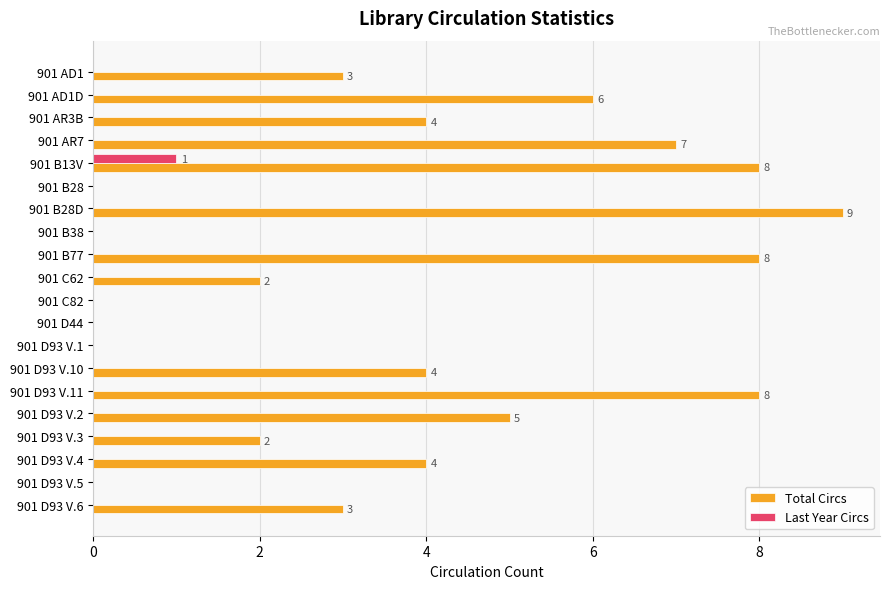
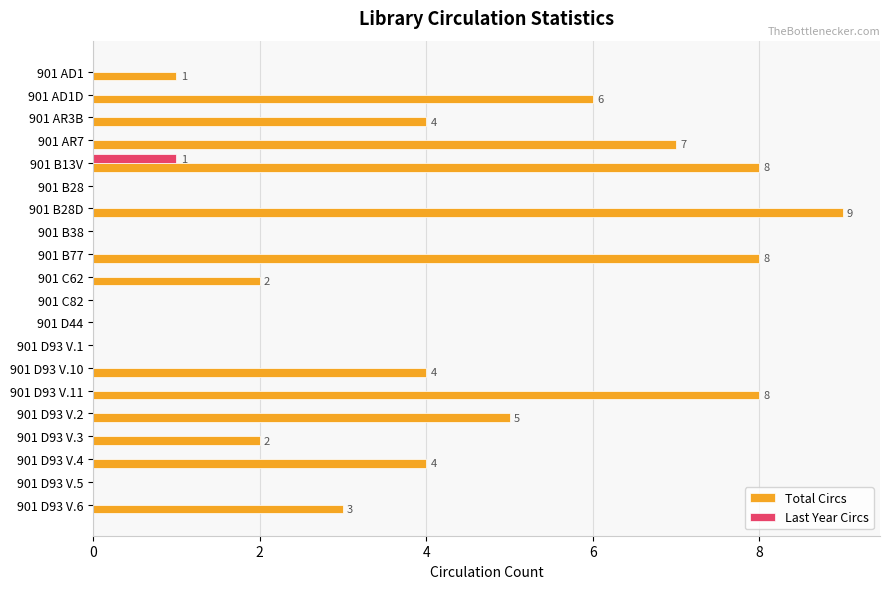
Total Circs, 901 AD1: 3 -> 1
